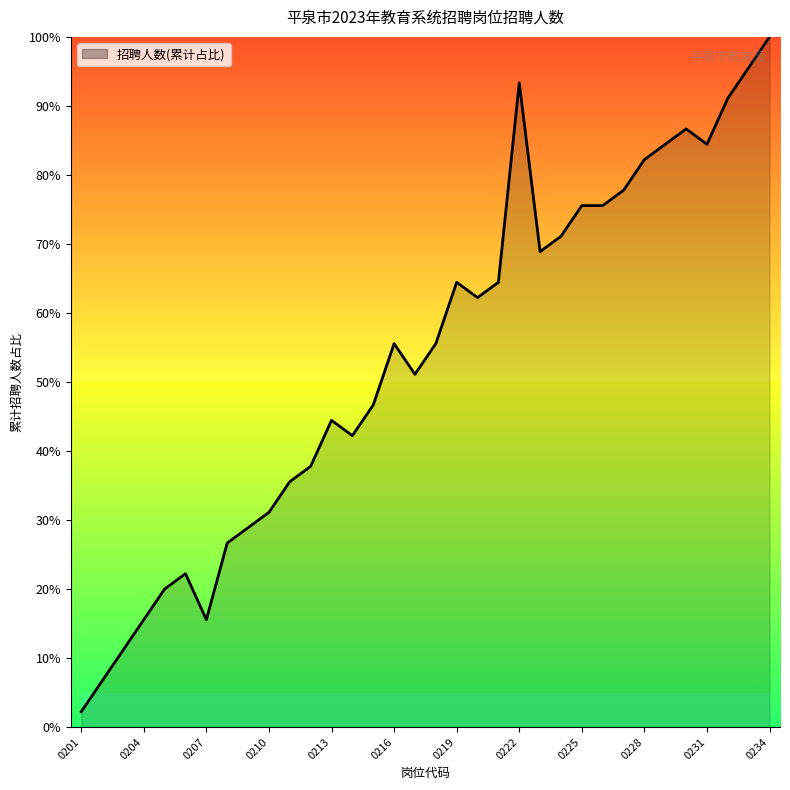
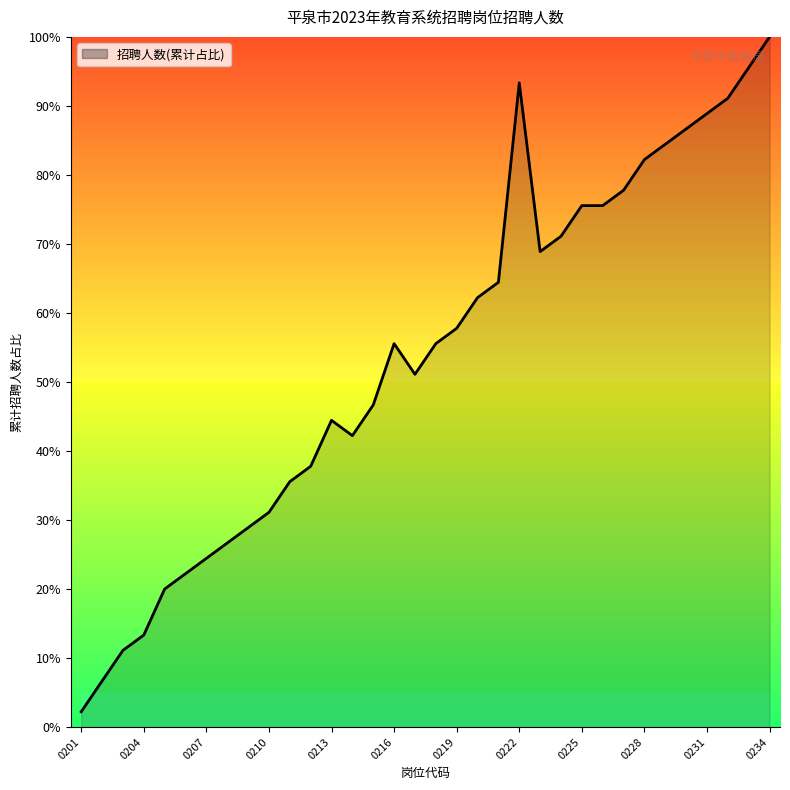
招聘人数(累计占比), 0204: 16% -> 13%
招聘人数(累计占比), 0207: 16% -> 24%
招聘人数(累计占比), 0219: 64% -> 58%
招聘人数(累计占比), 0231: 84% -> 89%
